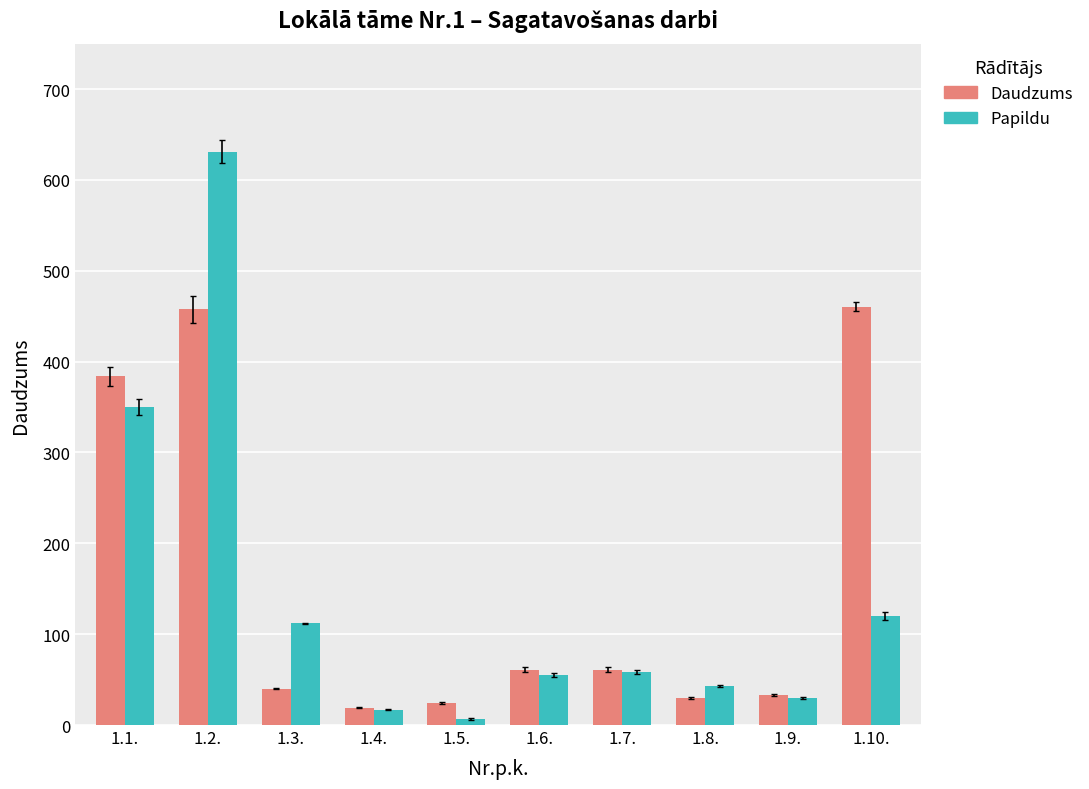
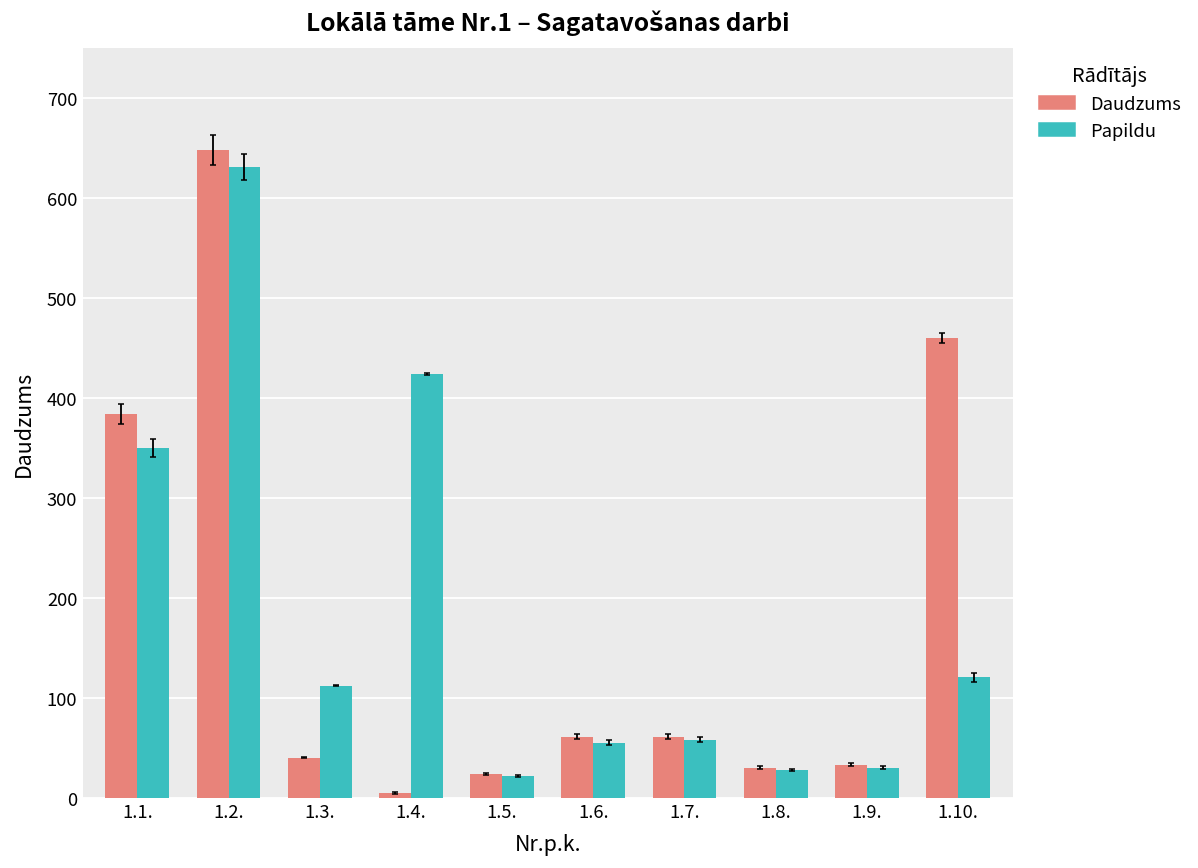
Daudzums, 1.2.: 460 -> 650
Daudzums, 1.4.: 20 -> 0
Papildu, 1.4.: 20 -> 420
Papildu, 1.5.: 10 -> 20
Papildu, 1.8.: 40 -> 30
